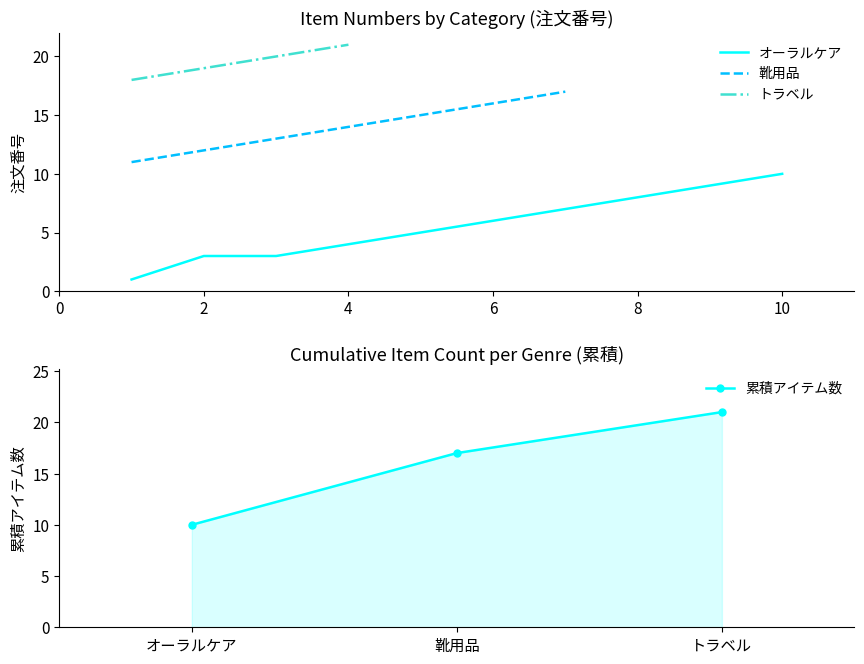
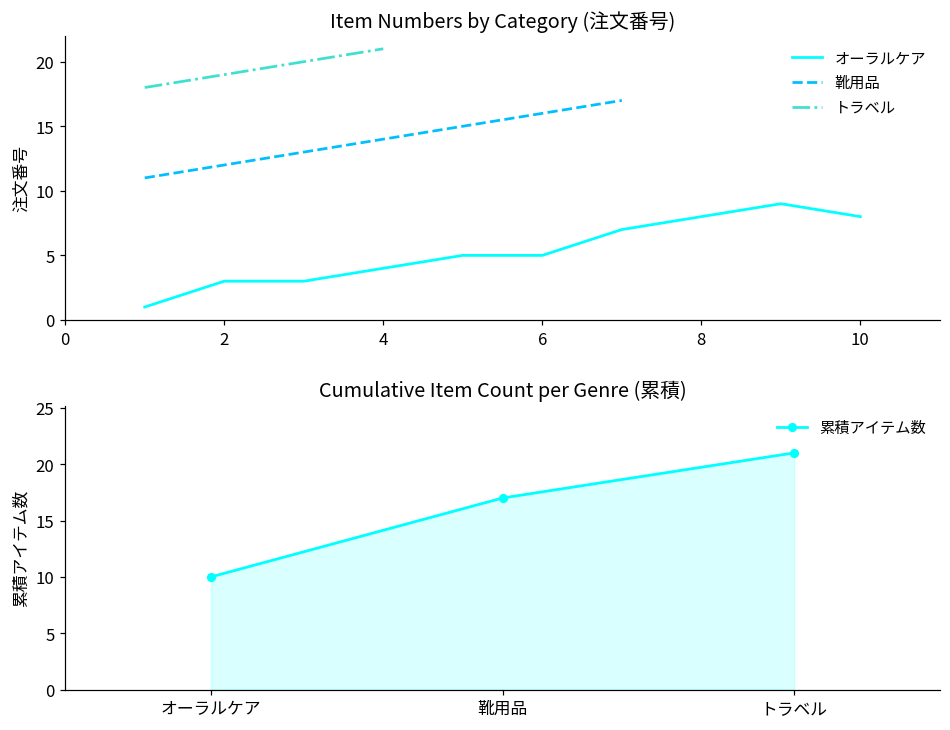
Item Numbers by Category (注文番号), オーラルケア, 6: 6 -> 5
Item Numbers by Category (注文番号), オーラルケア, 10: 10 -> 8
